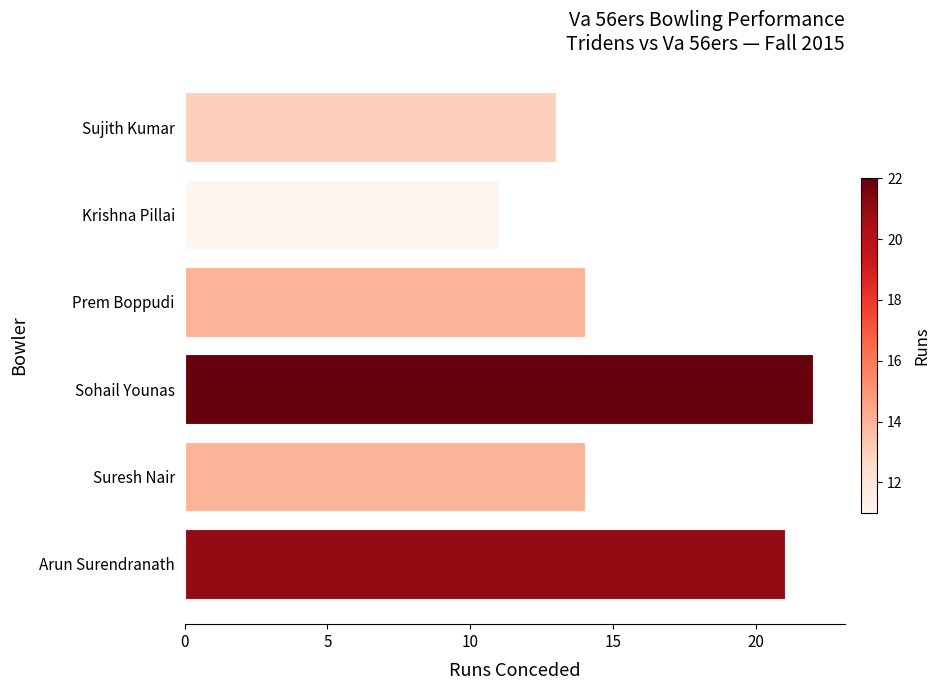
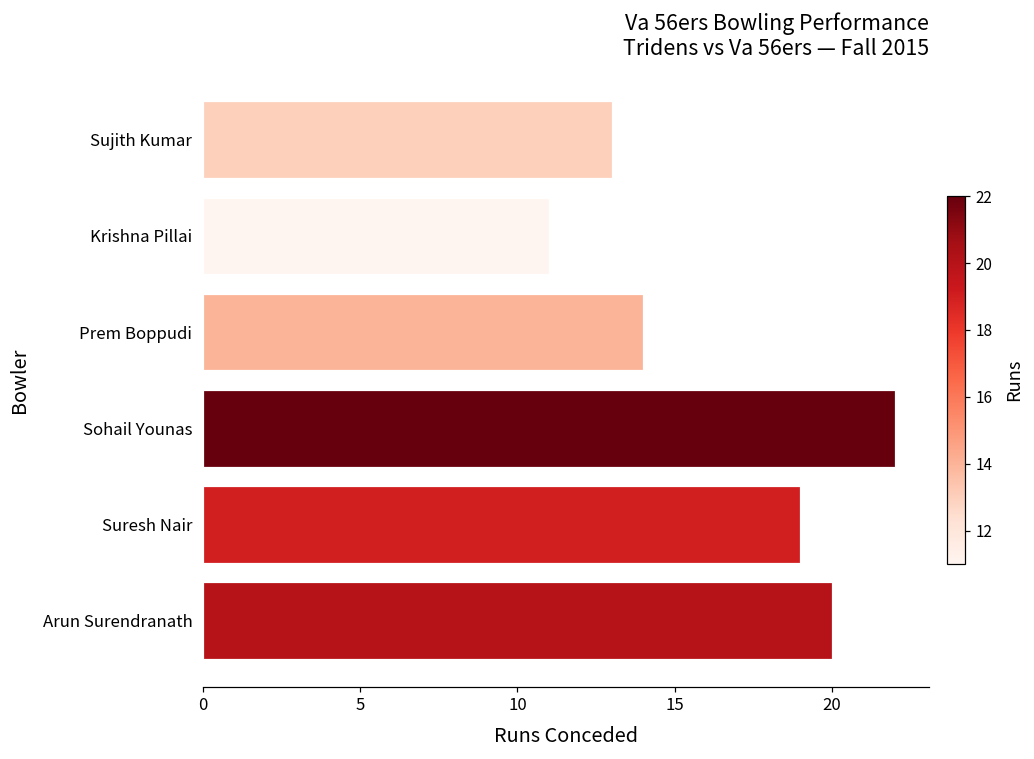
Suresh Nair: 14 -> 19
Arun Surendranath: 21 -> 20
